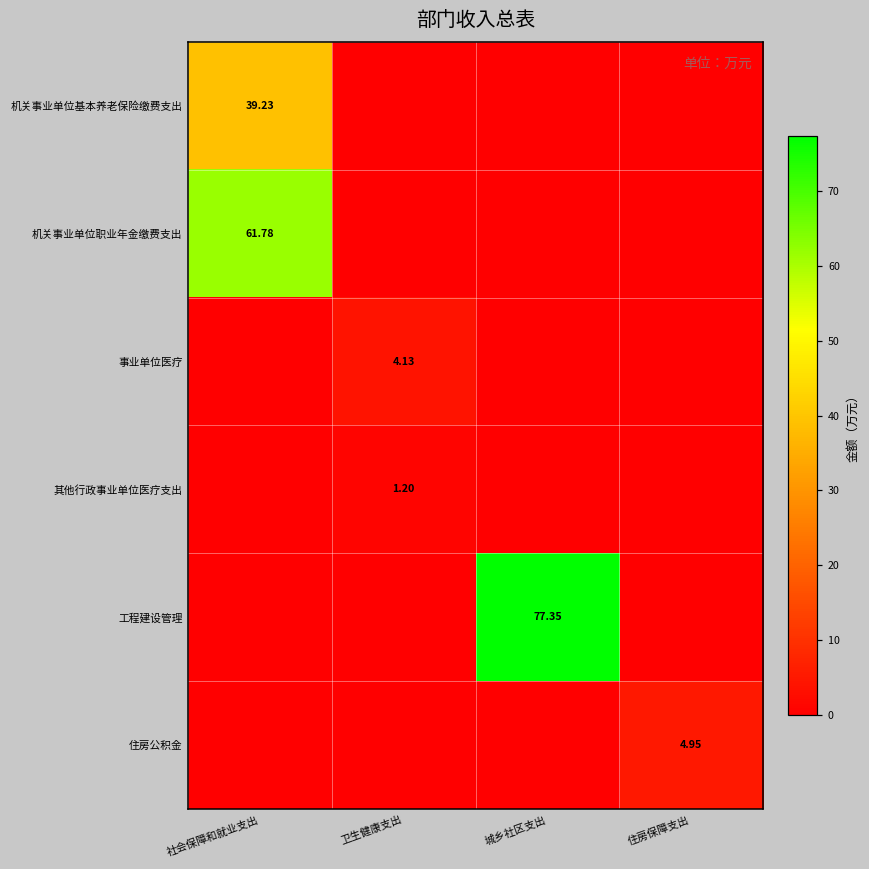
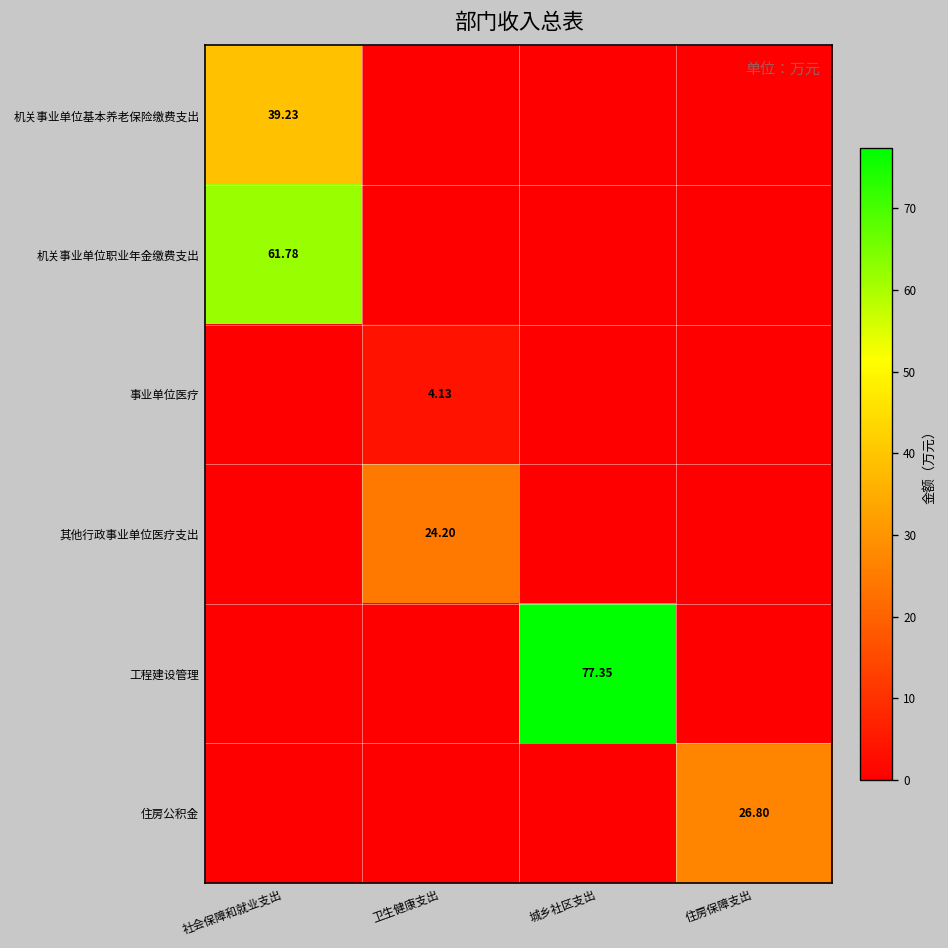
其他行政事业单位医疗支出, 卫生健康支出: 1.20 -> 24.20
住房公积金, 住房保障支出: 4.95 -> 26.80
